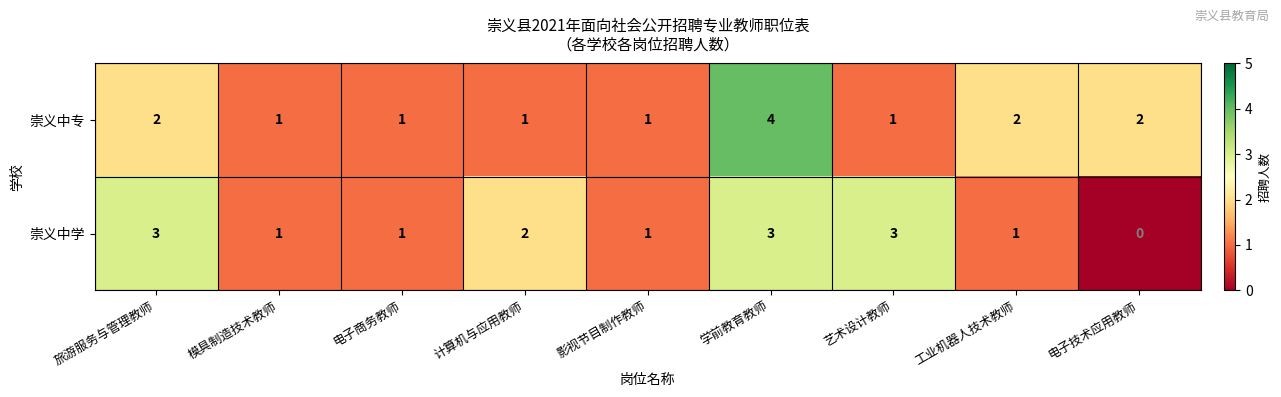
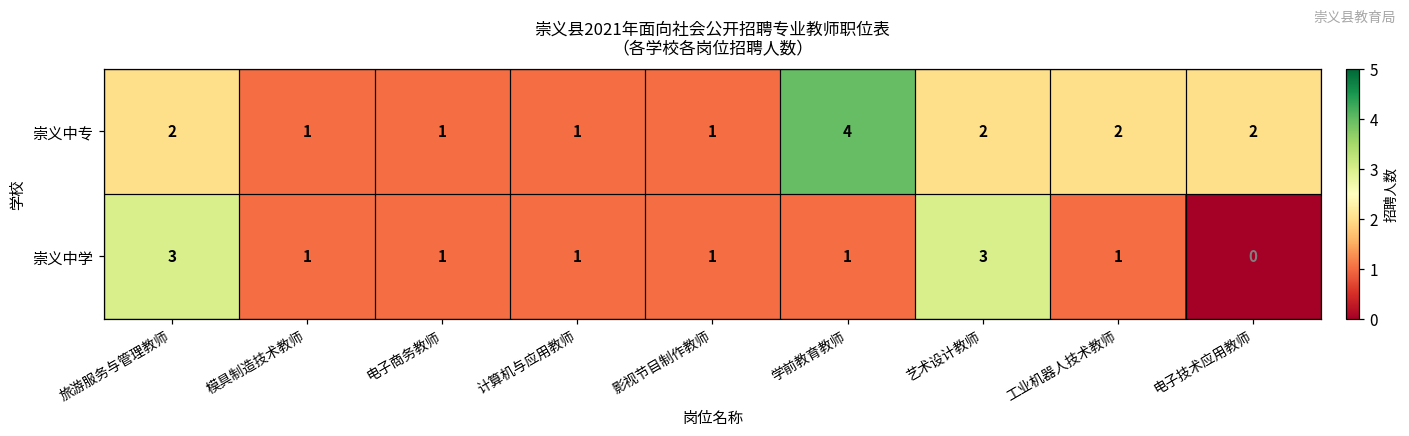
崇义中专, 艺术设计教师: 1 -> 2
崇义中学, 计算机与应用教师: 2 -> 1
崇义中学, 学前教育教师: 3 -> 1
